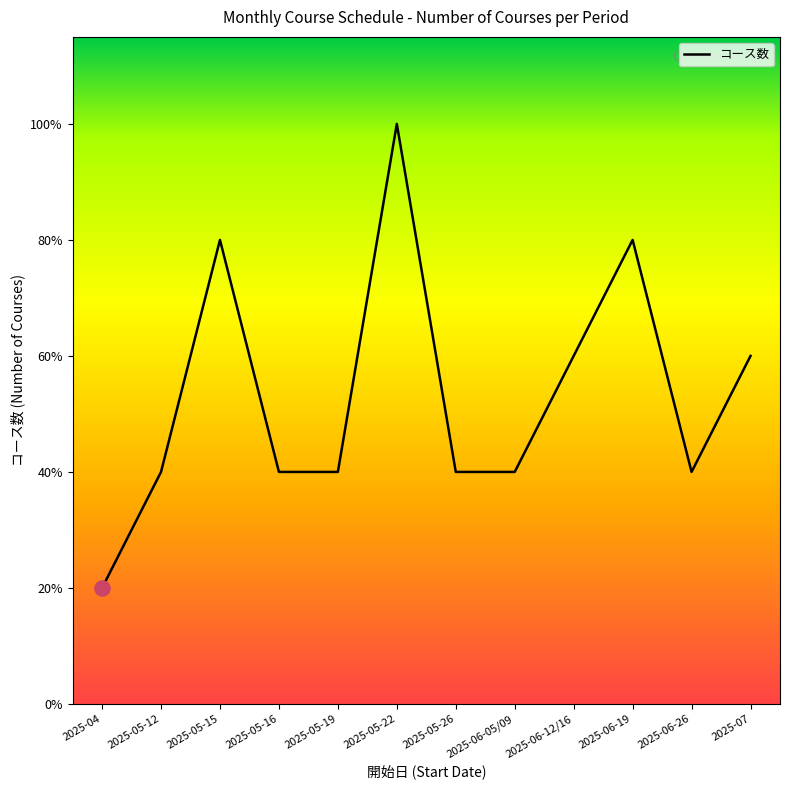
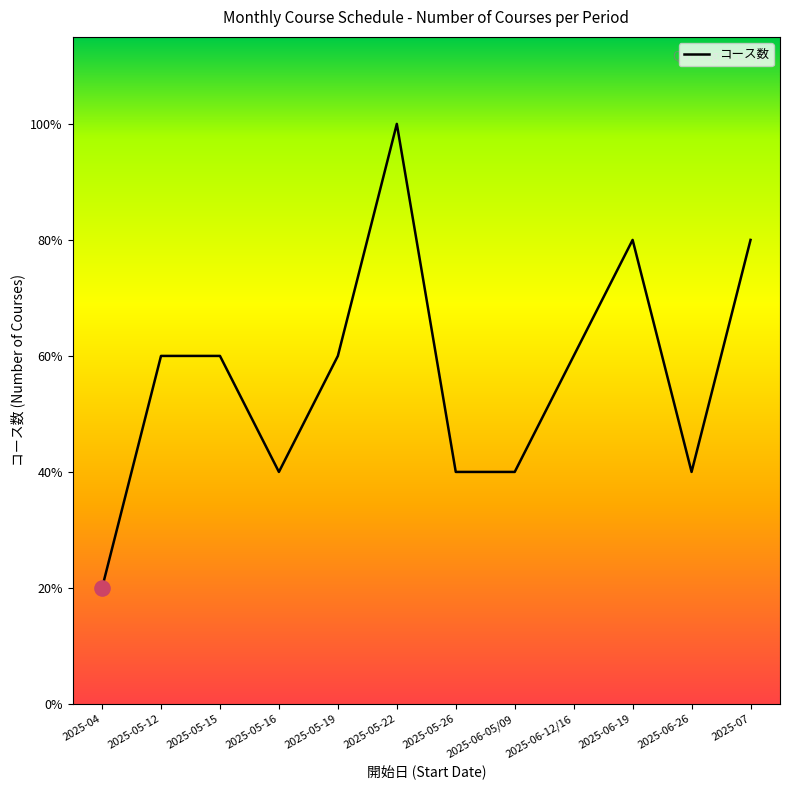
コース数, 2025-05-12: 40% -> 60%
コース数, 2025-05-15: 80% -> 60%
コース数, 2025-05-19: 40% -> 60%
コース数, 2025-07: 60% -> 80%
